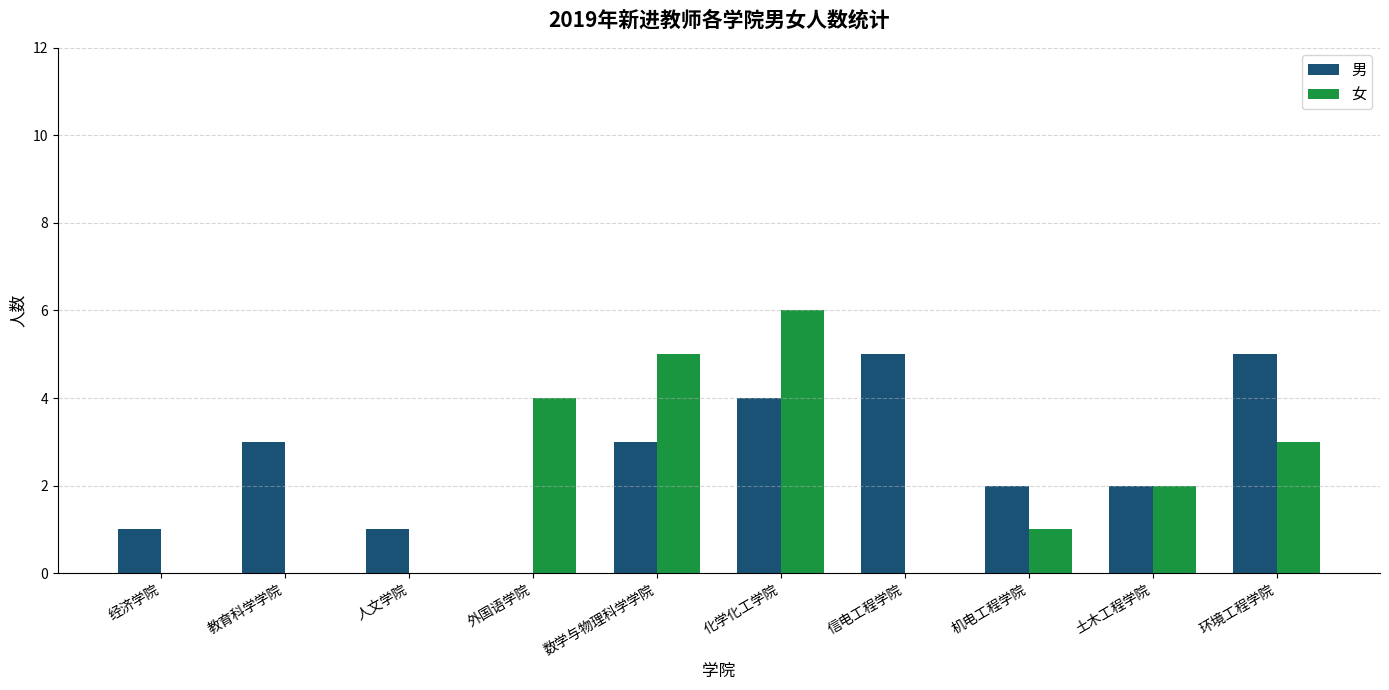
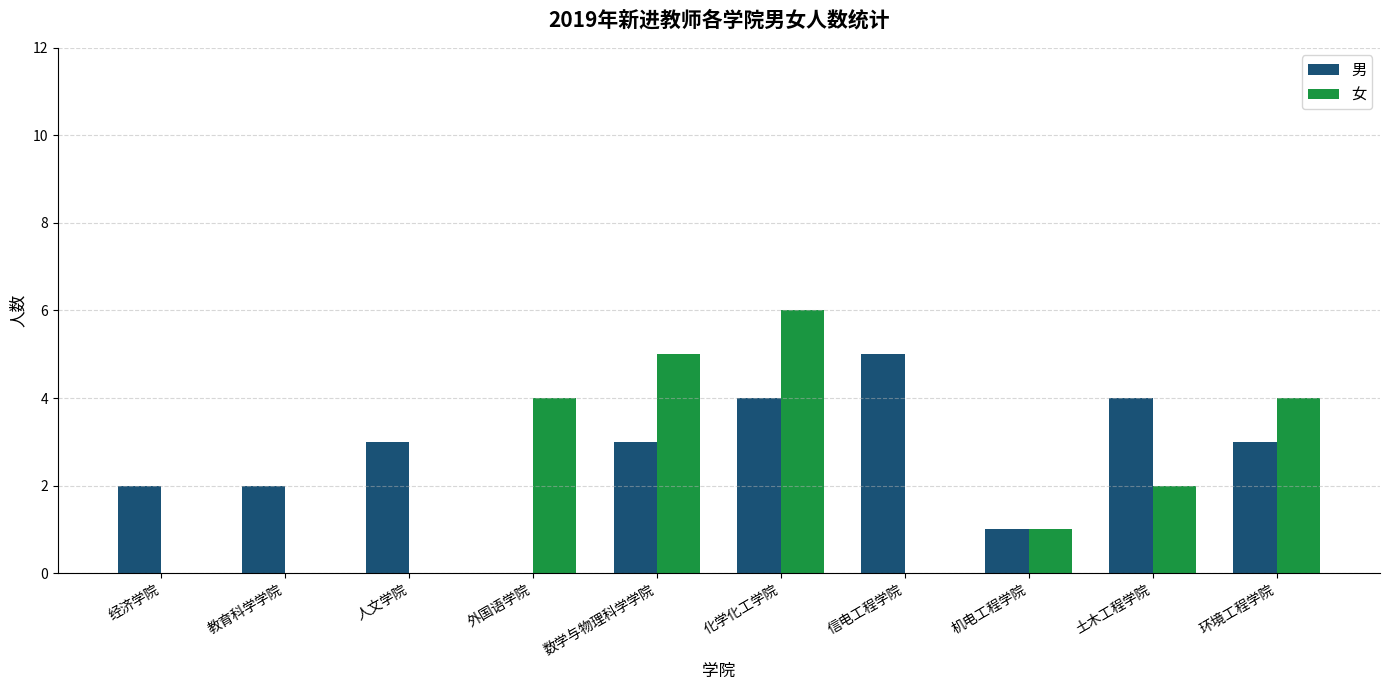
男, 经济学院: 1 -> 2
男, 教育科学学院: 3 -> 2
男, 人文学院: 1 -> 3
男, 机电工程学院: 2 -> 1
男, 土木工程学院: 2 -> 4
男, 环境工程学院: 5 -> 3
女, 环境工程学院: 3 -> 4
